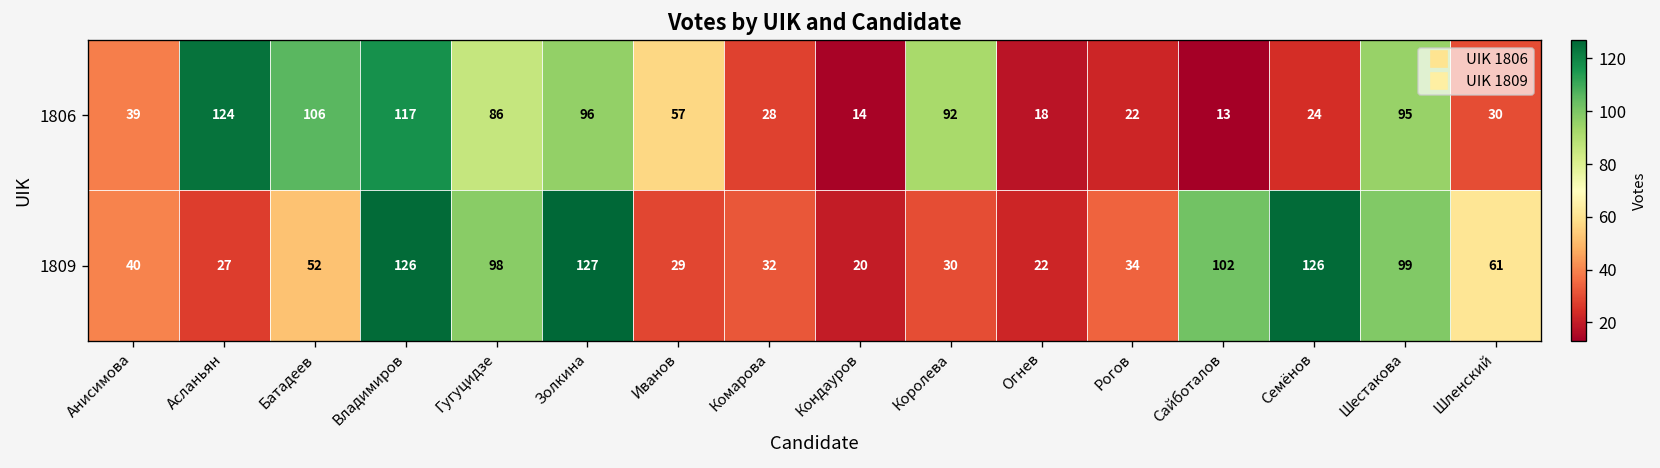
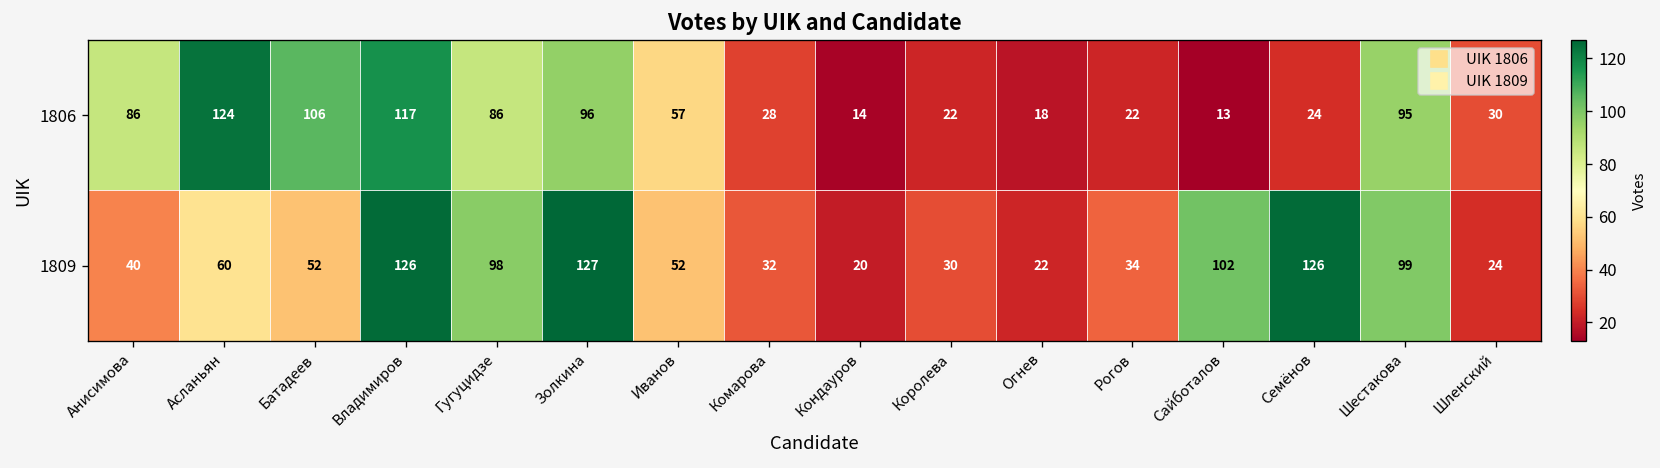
1806, Анисимова: 39 -> 86
1806, Королева: 92 -> 22
1809, Асланьян: 27 -> 60
1809, Иванов: 29 -> 52
1809, Шленский: 61 -> 24
